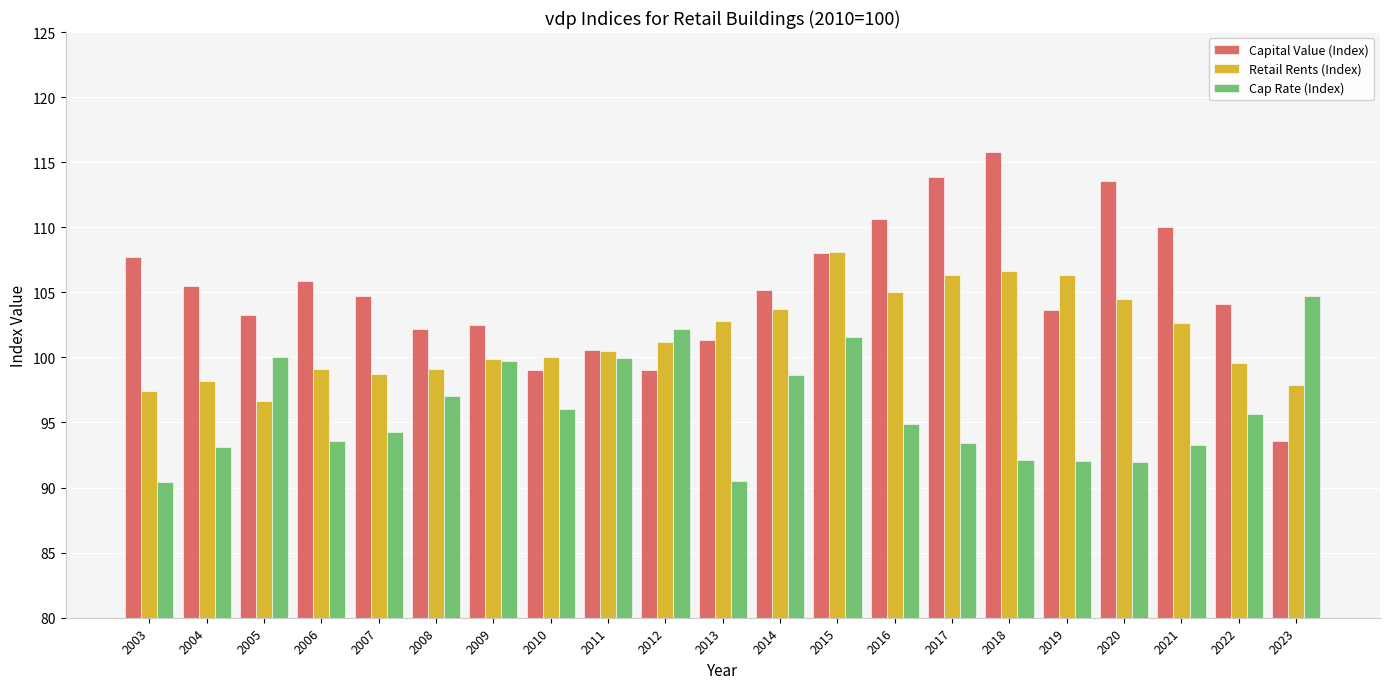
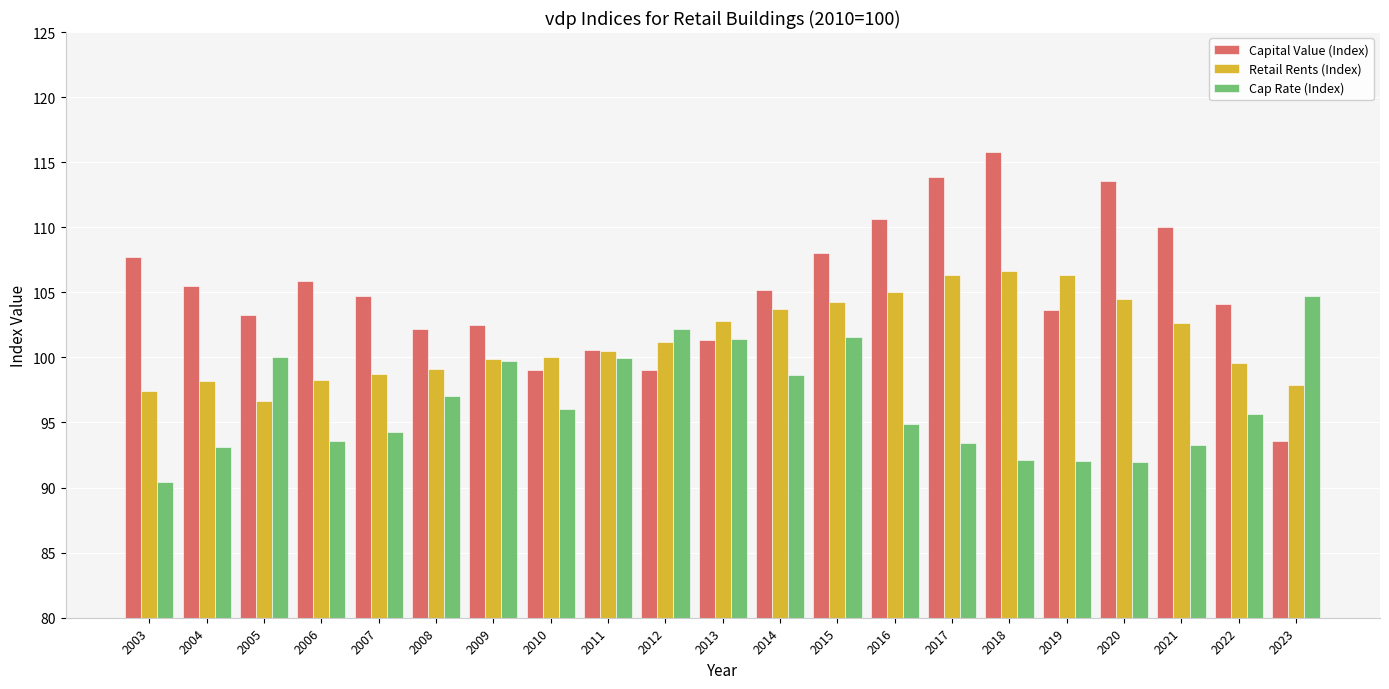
Retail Rents (Index), 2006: 99.1 -> 98.3
Cap Rate (Index), 2013: 90.5 -> 101.4
Retail Rents (Index), 2015: 108.1 -> 104.3
